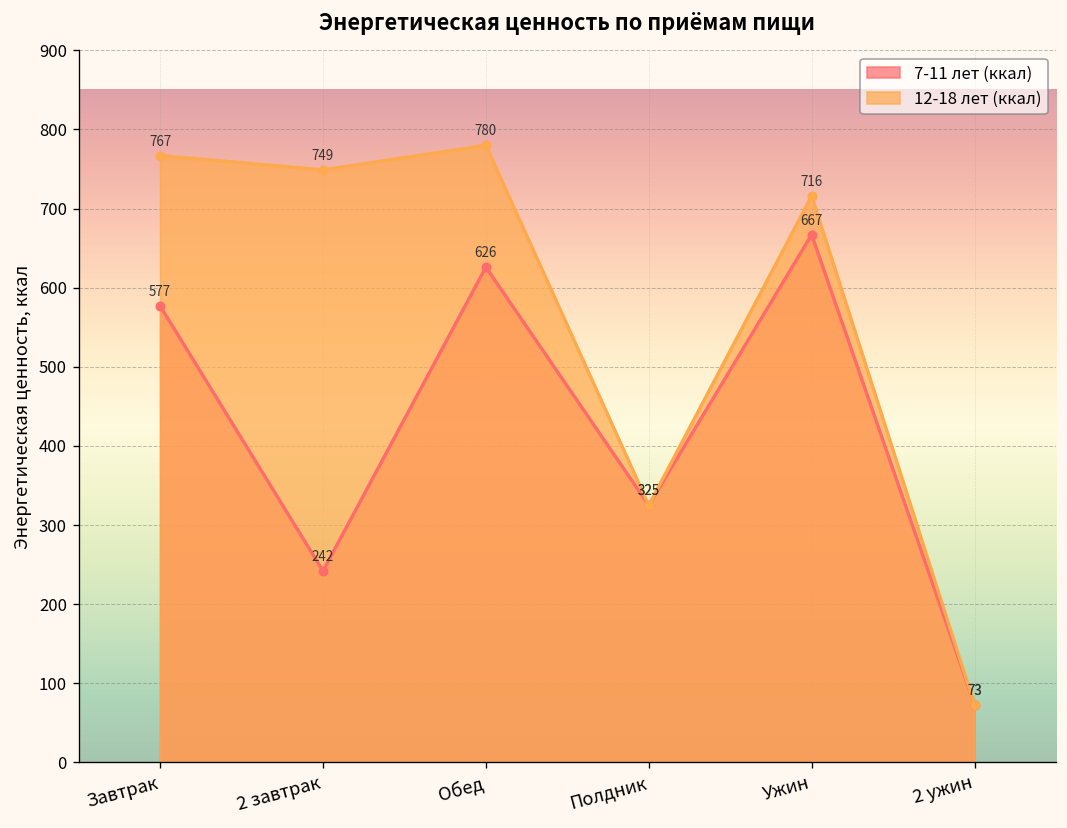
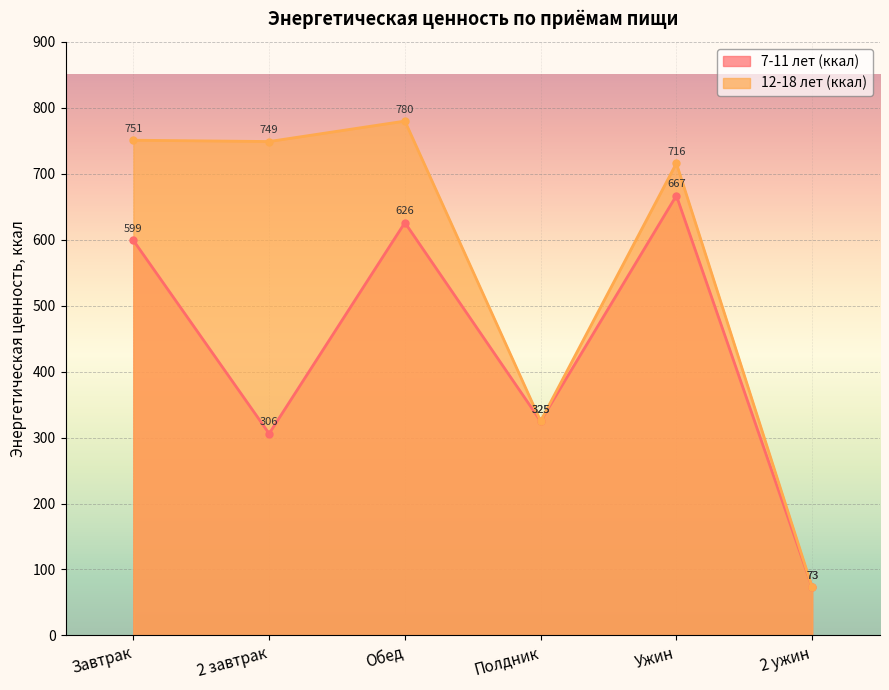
7-11 лет (ккал), Завтрак: 577 -> 599
12-18 лет (ккал), Завтрак: 767 -> 751
7-11 лет (ккал), 2 завтрак: 242 -> 306
